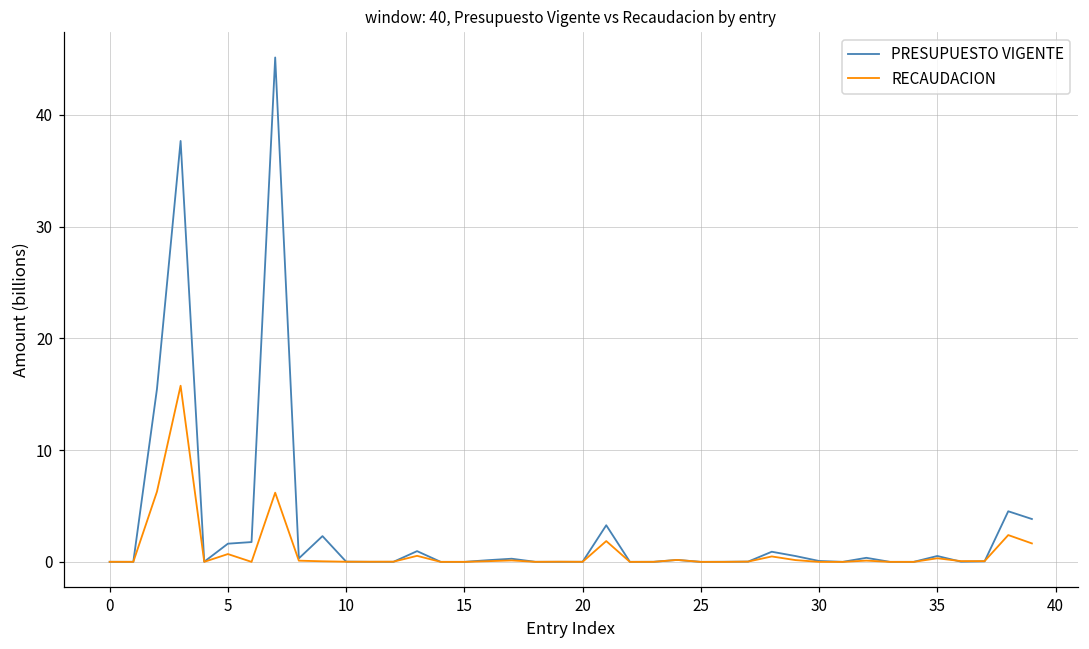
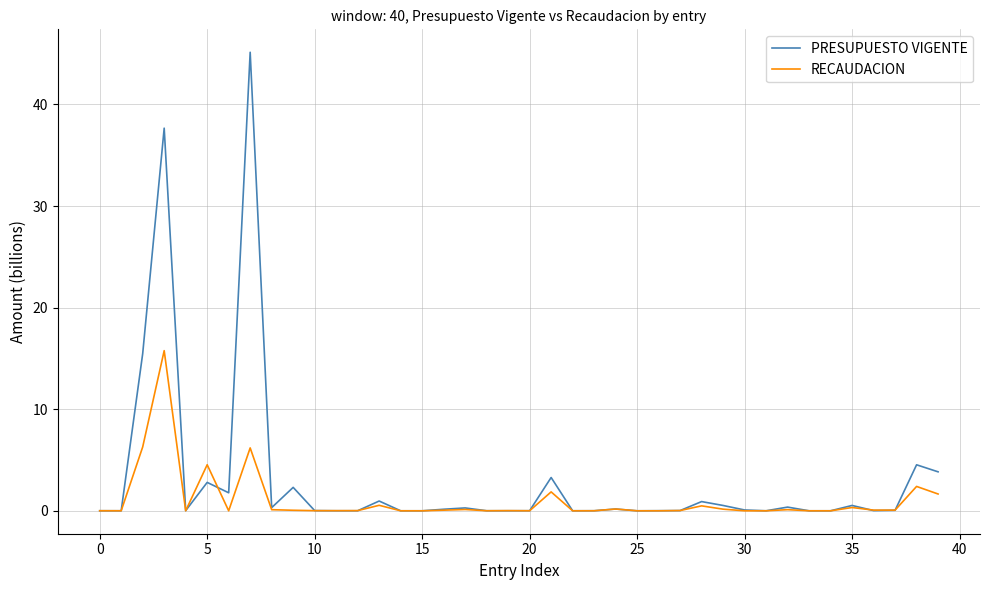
PRESUPUESTO VIGENTE, 5: 1.6 -> 2.8
RECAUDACION, 5: 0.7 -> 4.5
